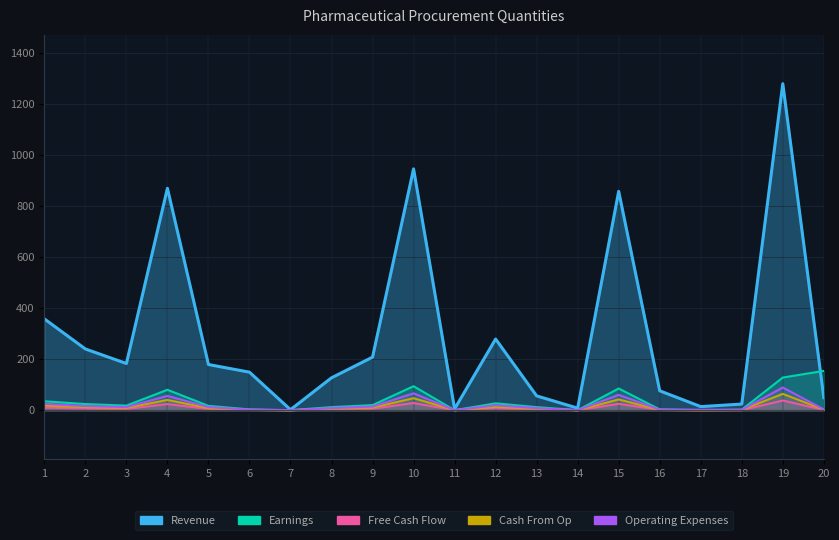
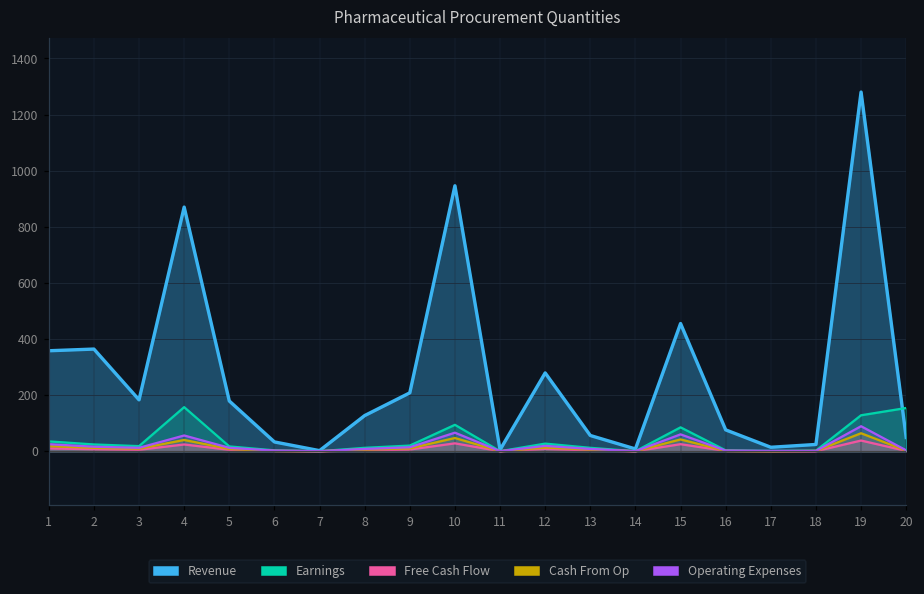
Revenue, 2: 240 -> 360
Earnings, 4: 80 -> 160
Revenue, 6: 150 -> 30
Revenue, 15: 860 -> 460
